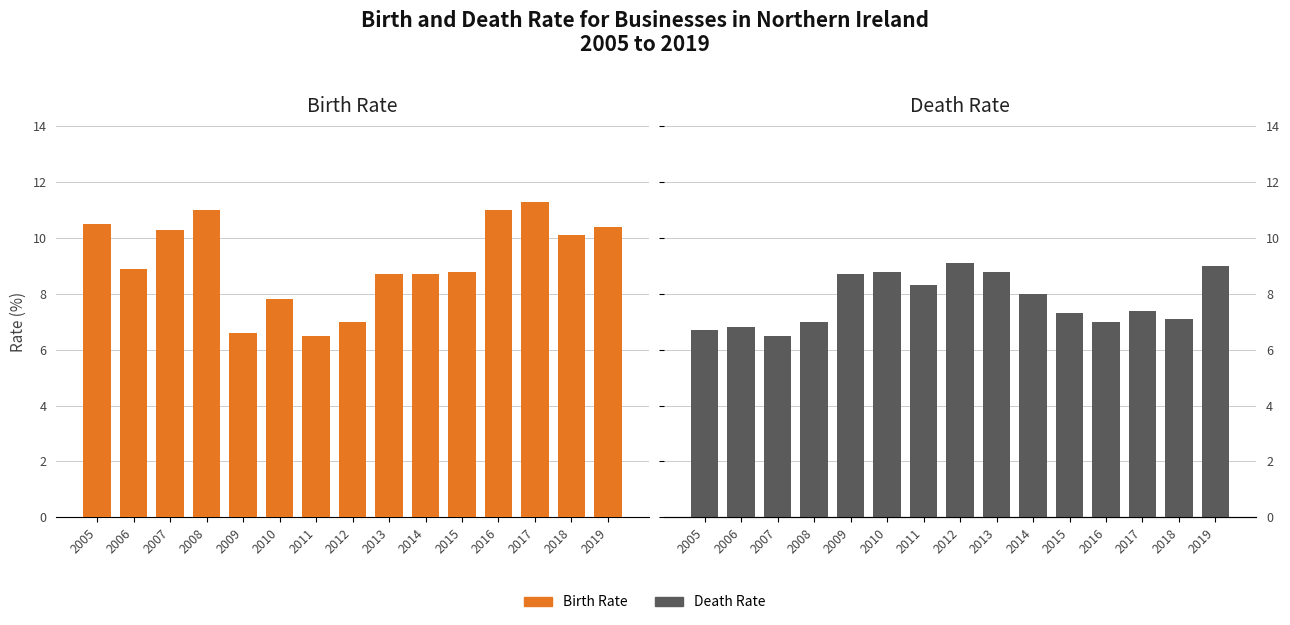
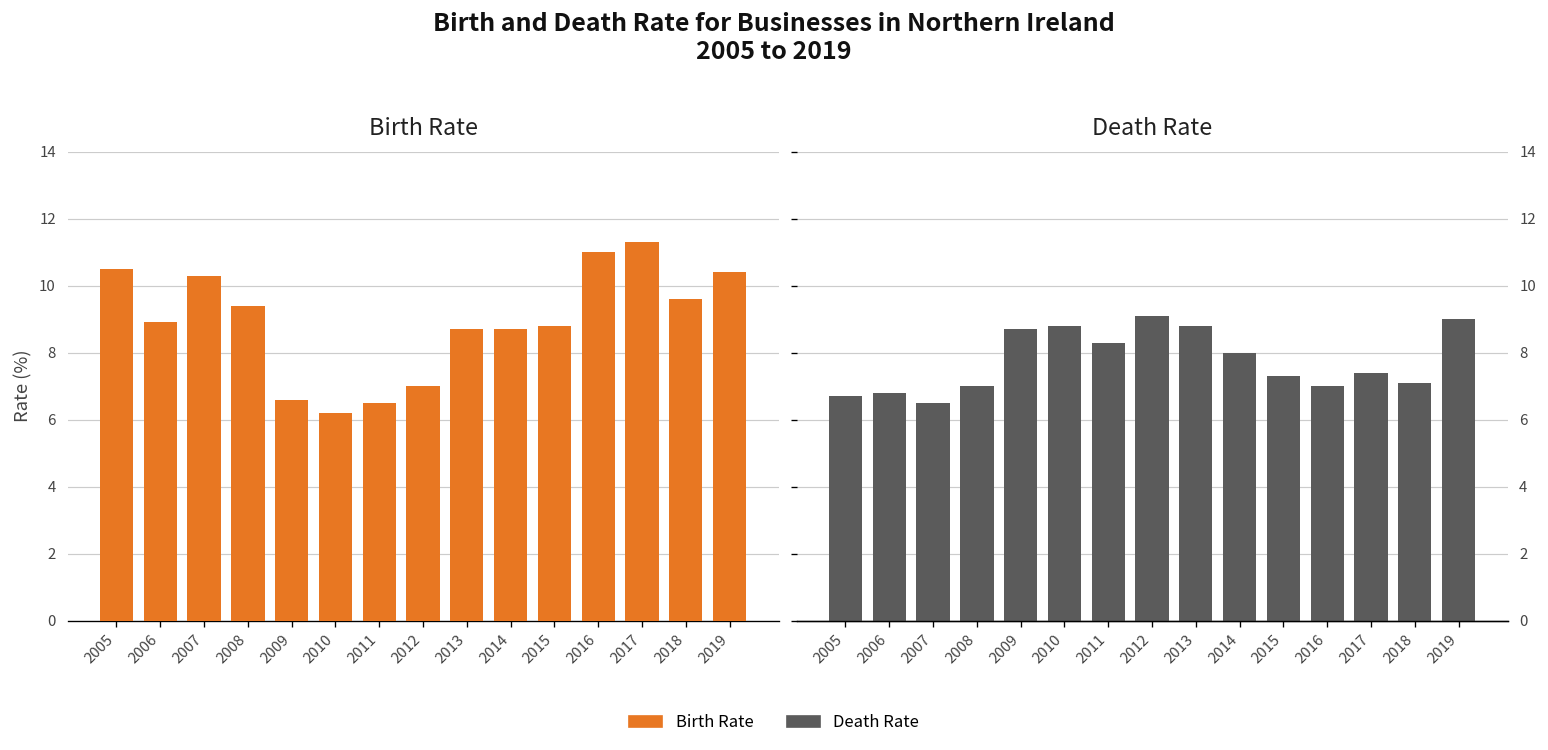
Birth Rate, 2008: 11.0 -> 9.4
Birth Rate, 2010: 7.8 -> 6.2
Birth Rate, 2018: 10.1 -> 9.6
